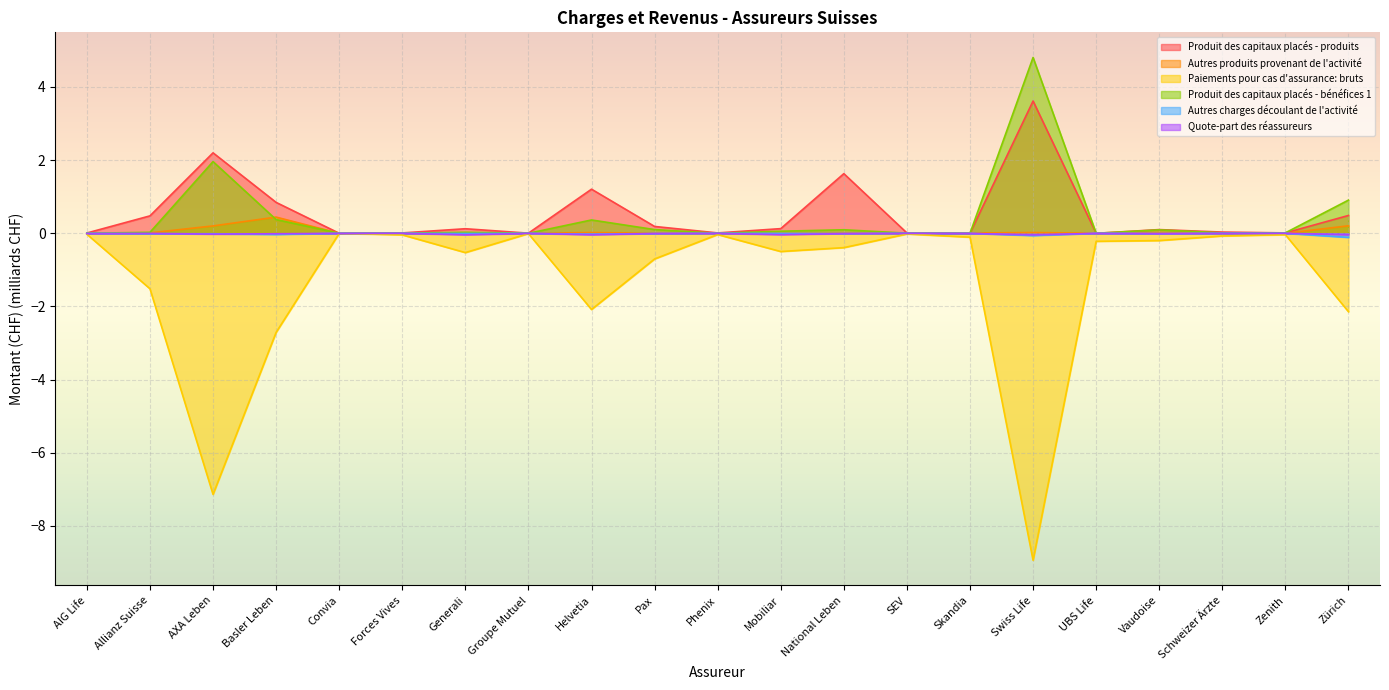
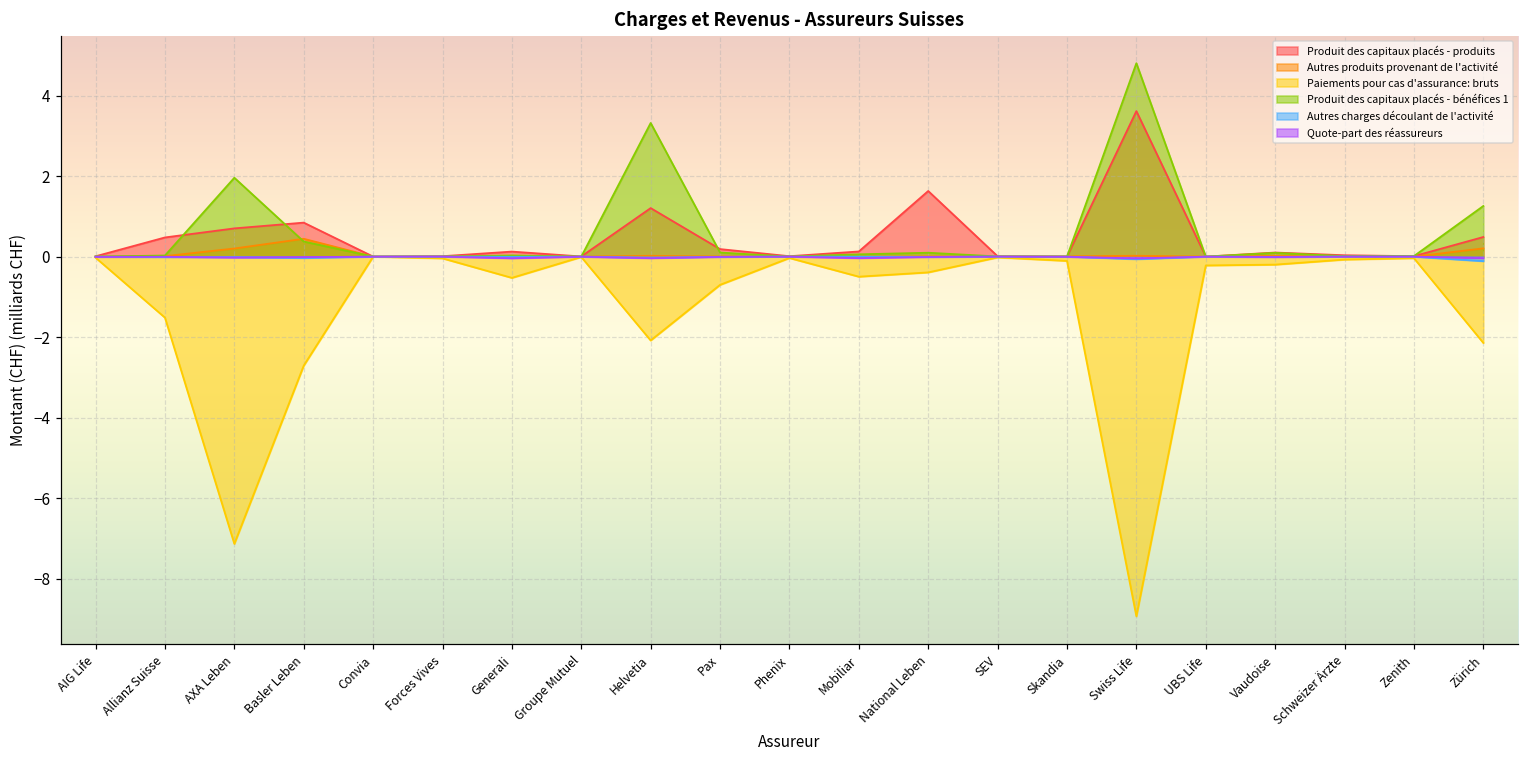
Produit des capitaux placés - produits, AXA Leben: 2.2 -> 0.7
Produit des capitaux placés - bénéfices 1, Helvetia: 0.4 -> 3.3
Produit des capitaux placés - bénéfices 1, Zürich: 0.9 -> 1.3
